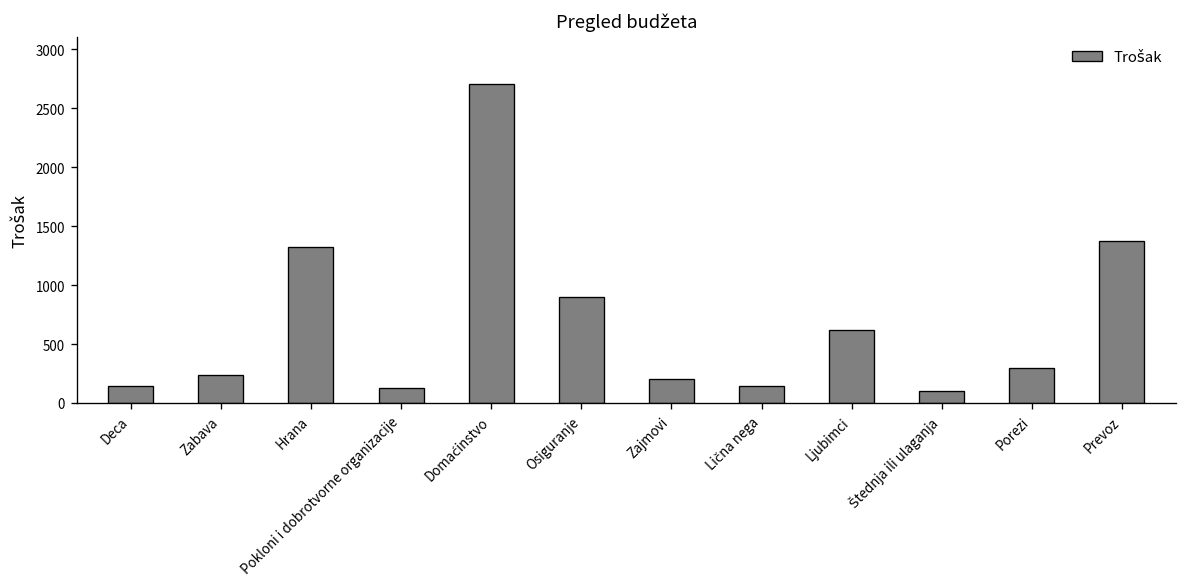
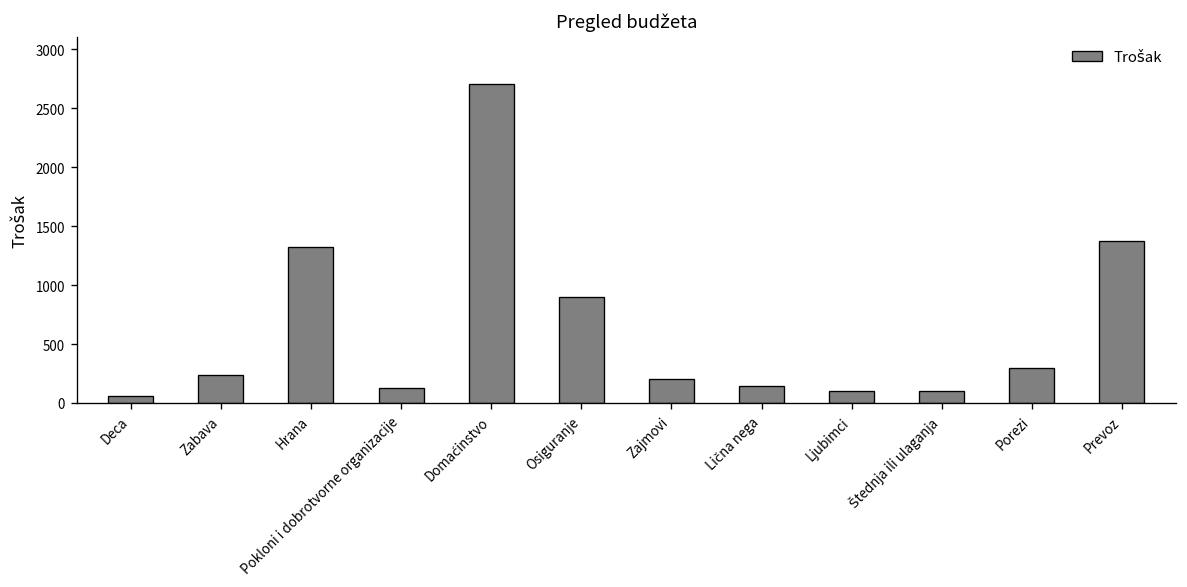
Deca: 140 -> 60
Ljubimci: 600 -> 100
